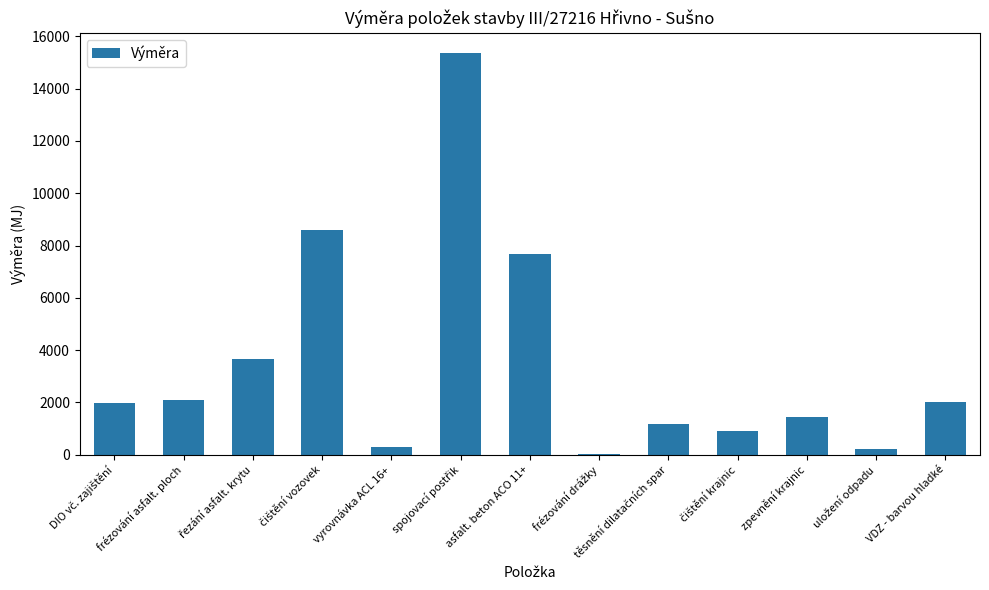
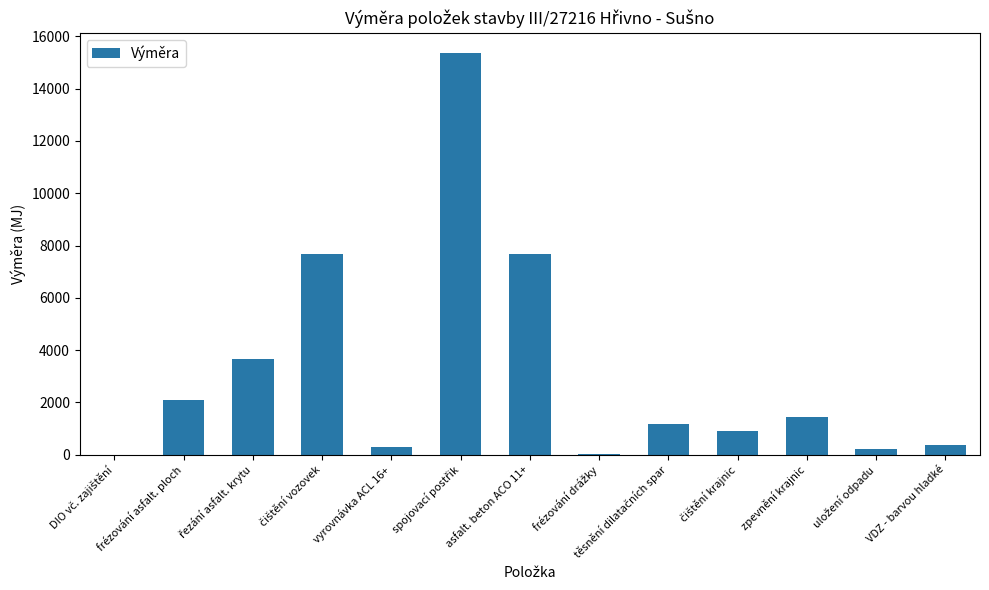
DIO vč. zajištění: 2000 -> 0
čištění vozovek: 8600 -> 7700
VDZ - barvou hladké: 2000 -> 400
